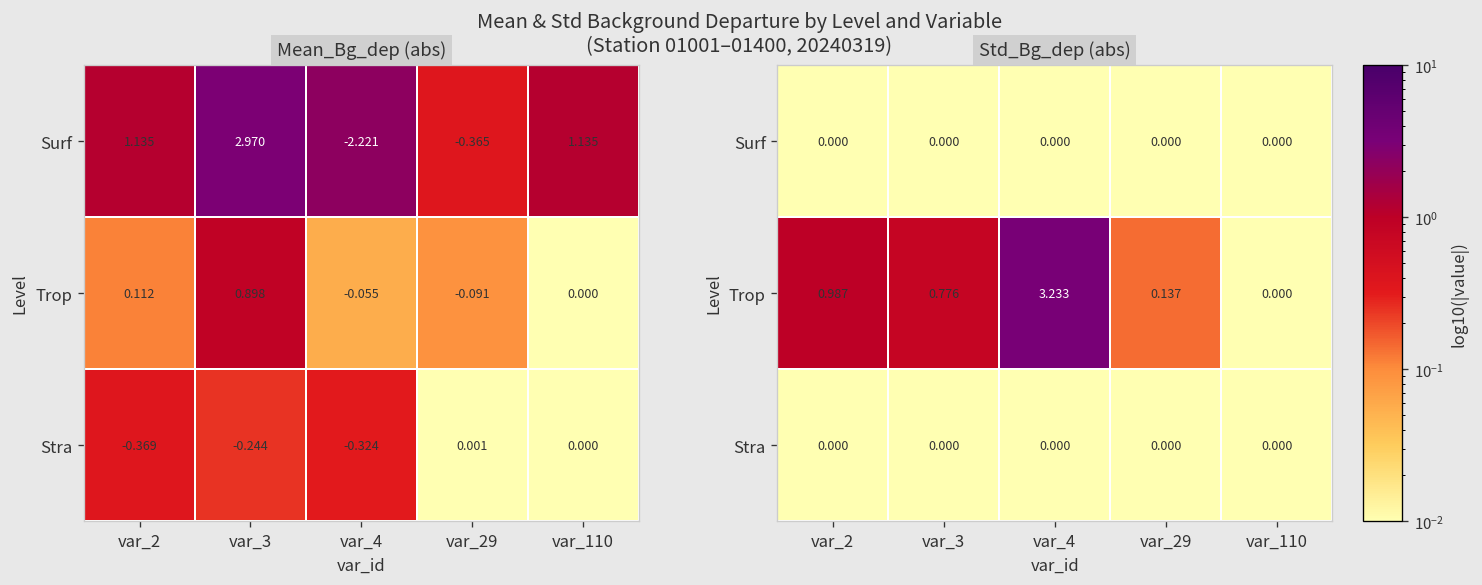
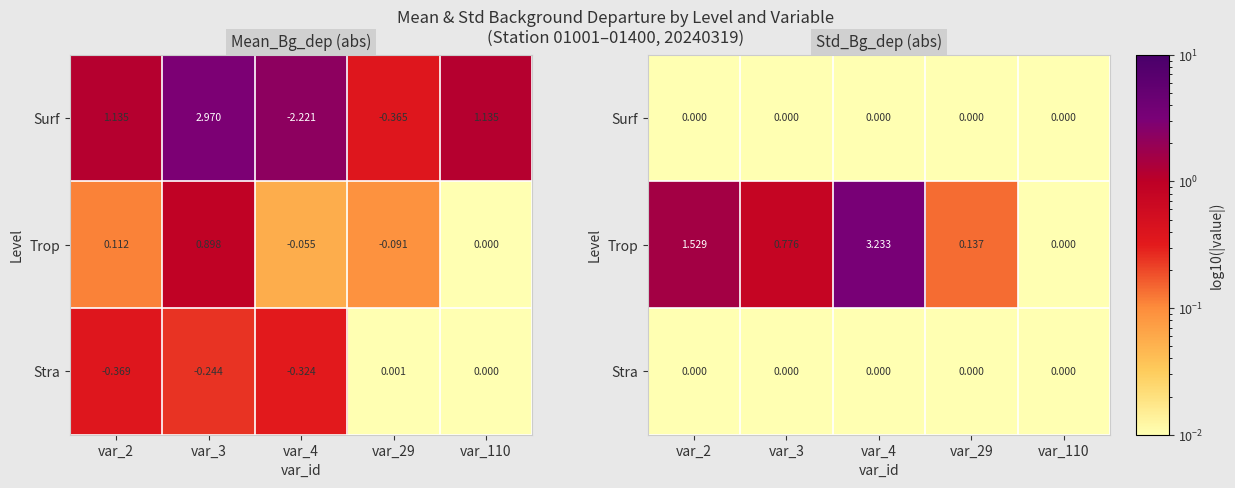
Std_Bg_dep (abs), Trop, var_2: 0.987 -> 1.529
